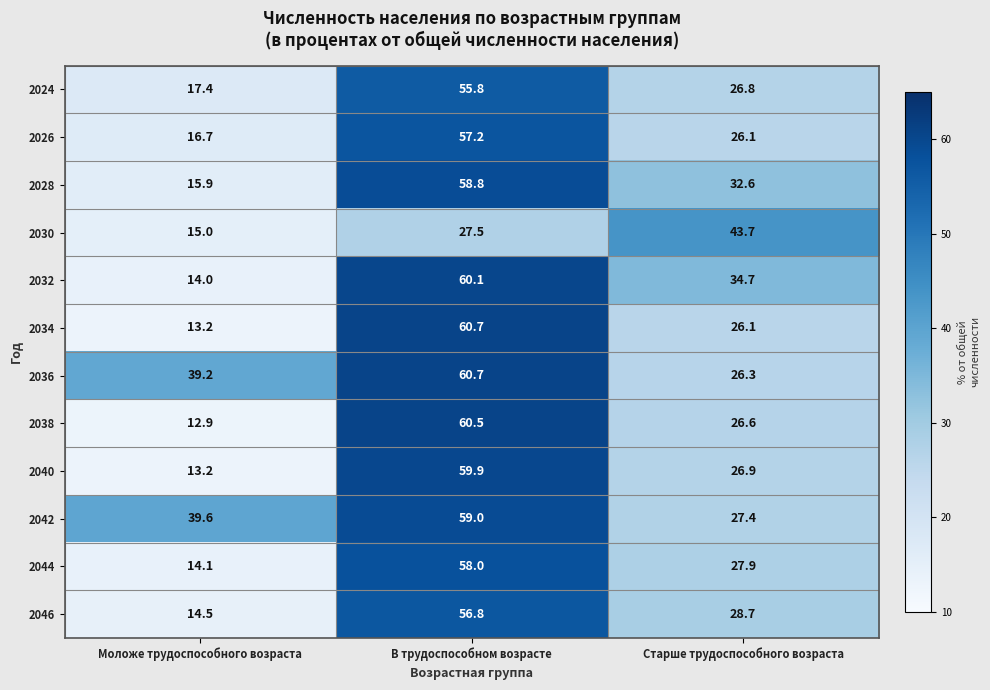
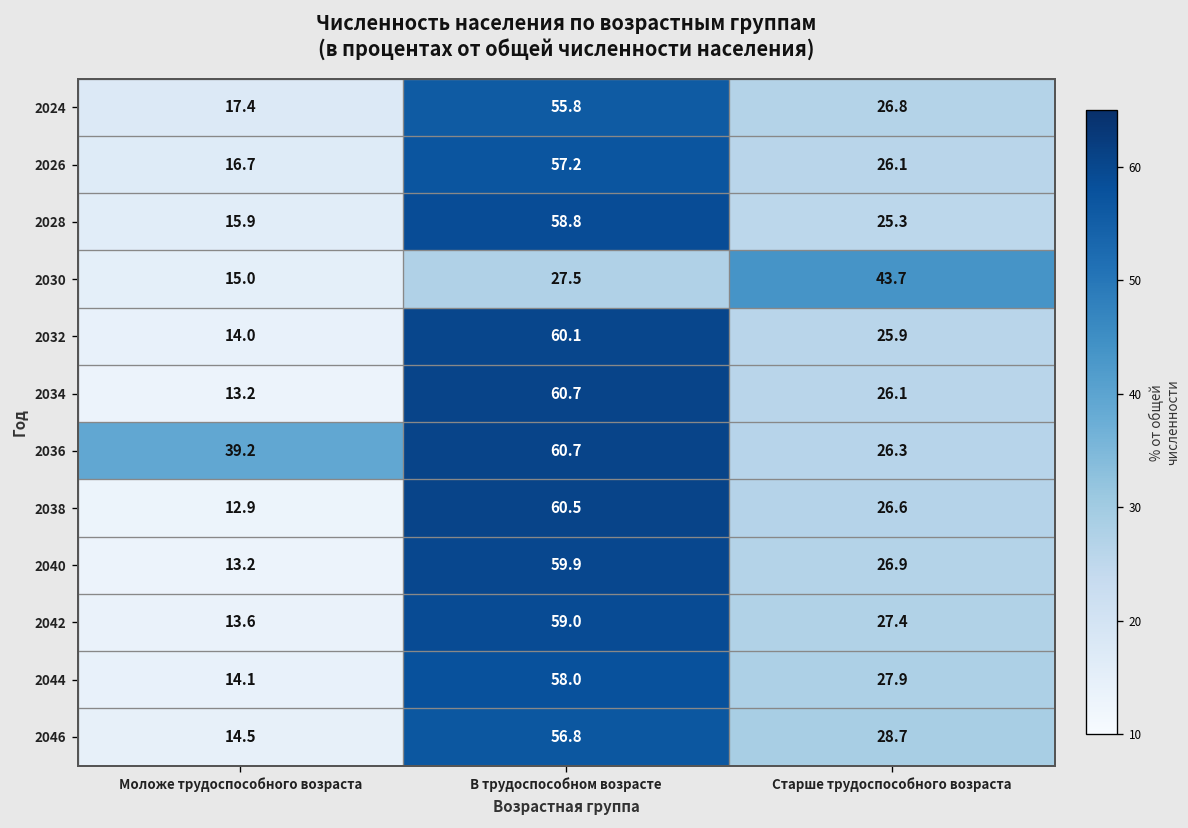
2028, Старше трудоспособного возраста: 32.6 -> 25.3
2032, Старше трудоспособного возраста: 34.7 -> 25.9
2042, Моложе трудоспособного возраста: 39.6 -> 13.6
